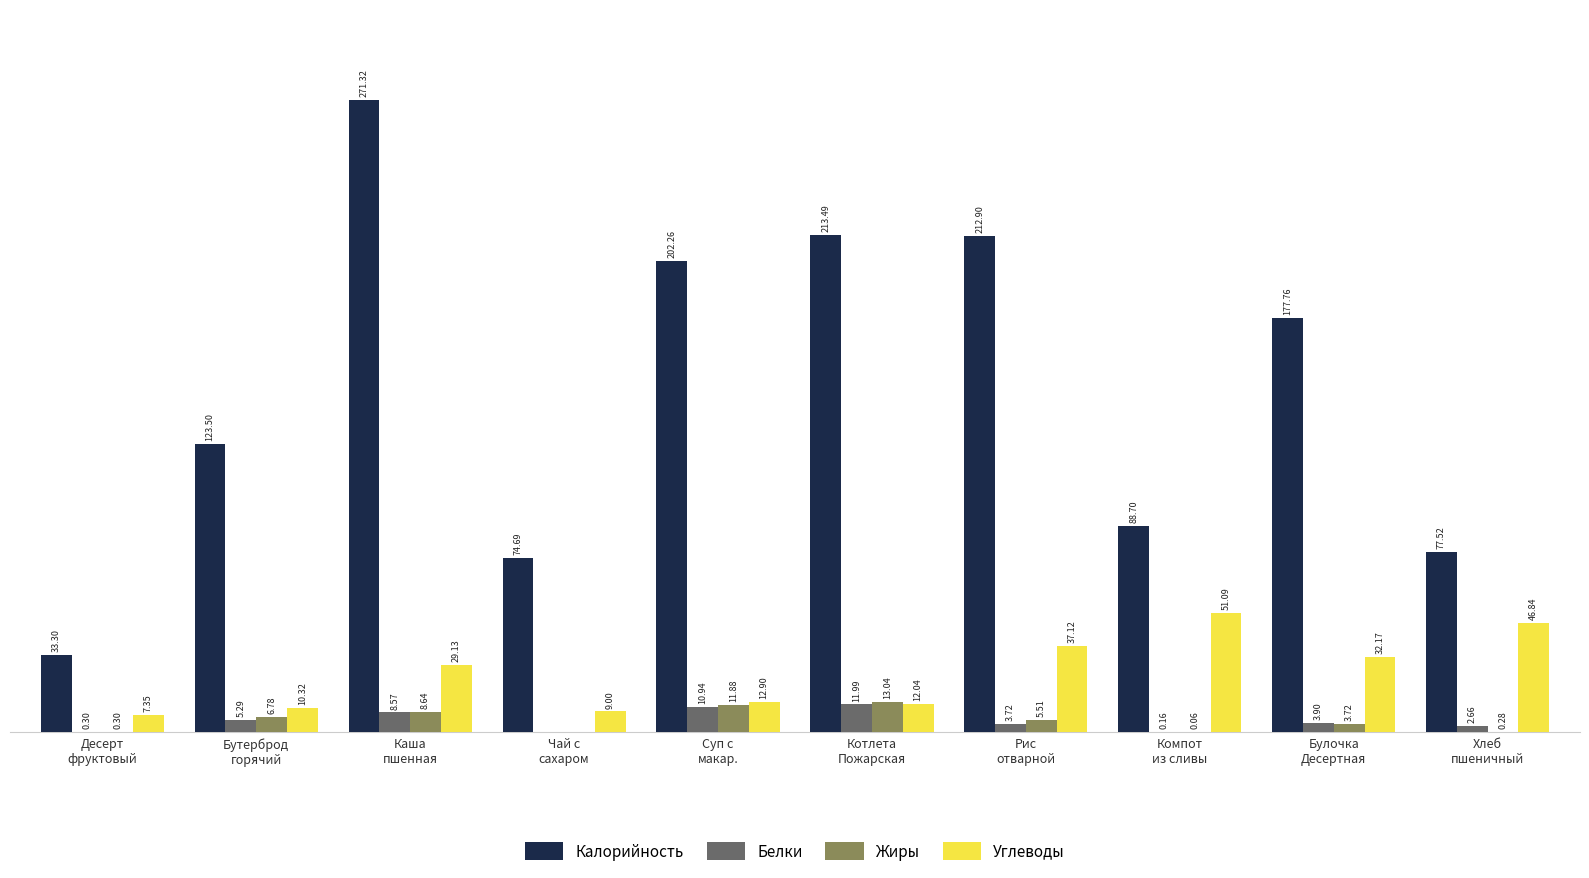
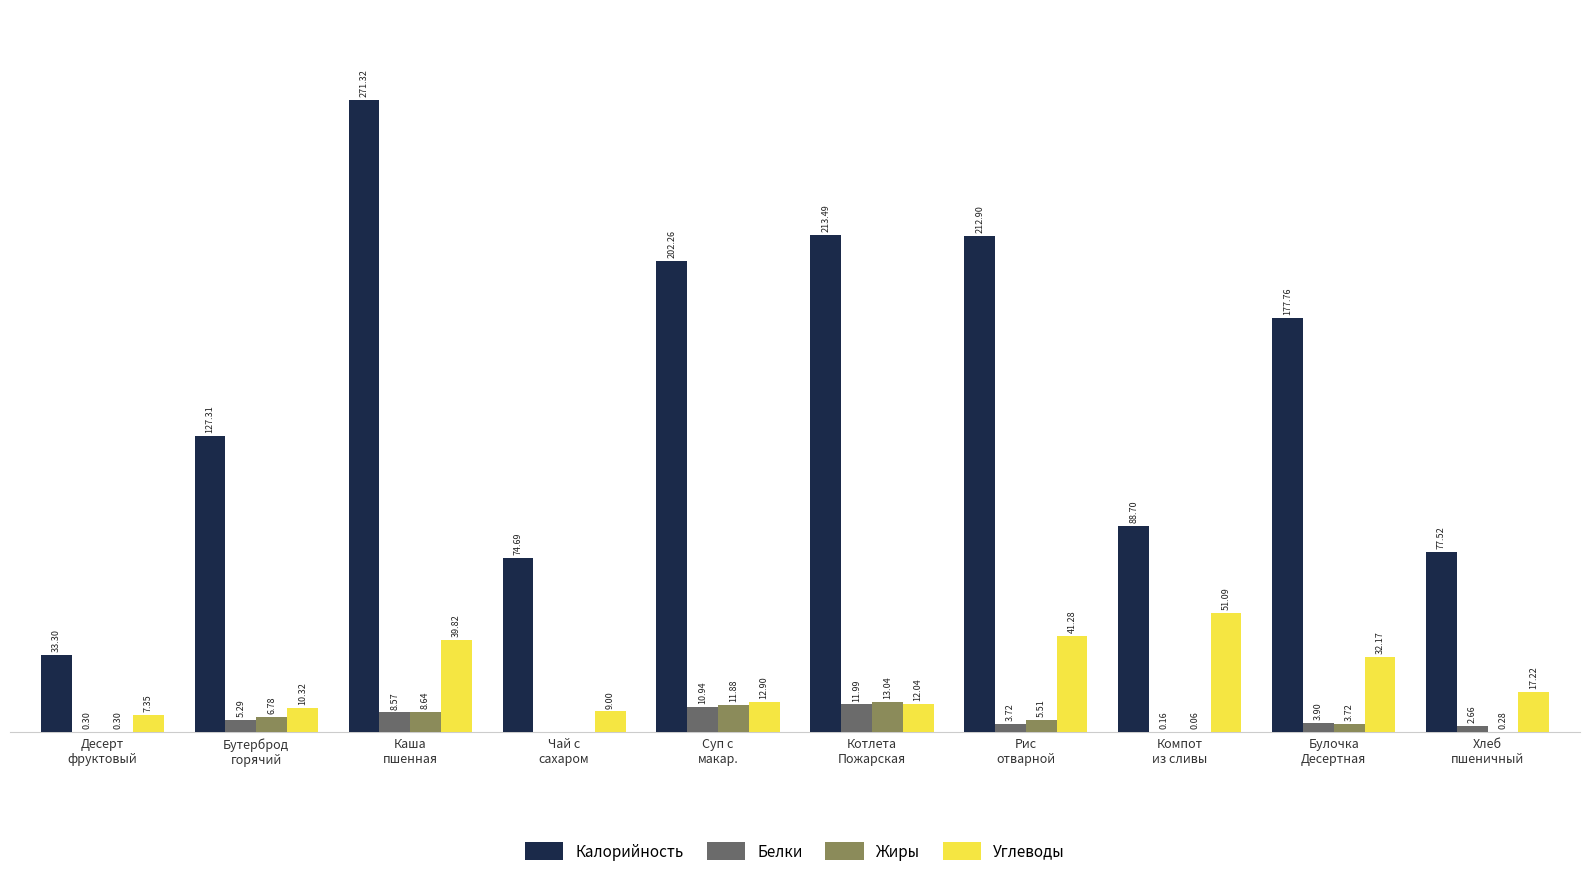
Калорийность, Бутерброд горячий: 123.50 -> 127.31
Углеводы, Каша пшенная: 29.13 -> 39.82
Углеводы, Рис отварной: 37.12 -> 41.28
Углеводы, Хлеб пшеничный: 46.84 -> 17.22
